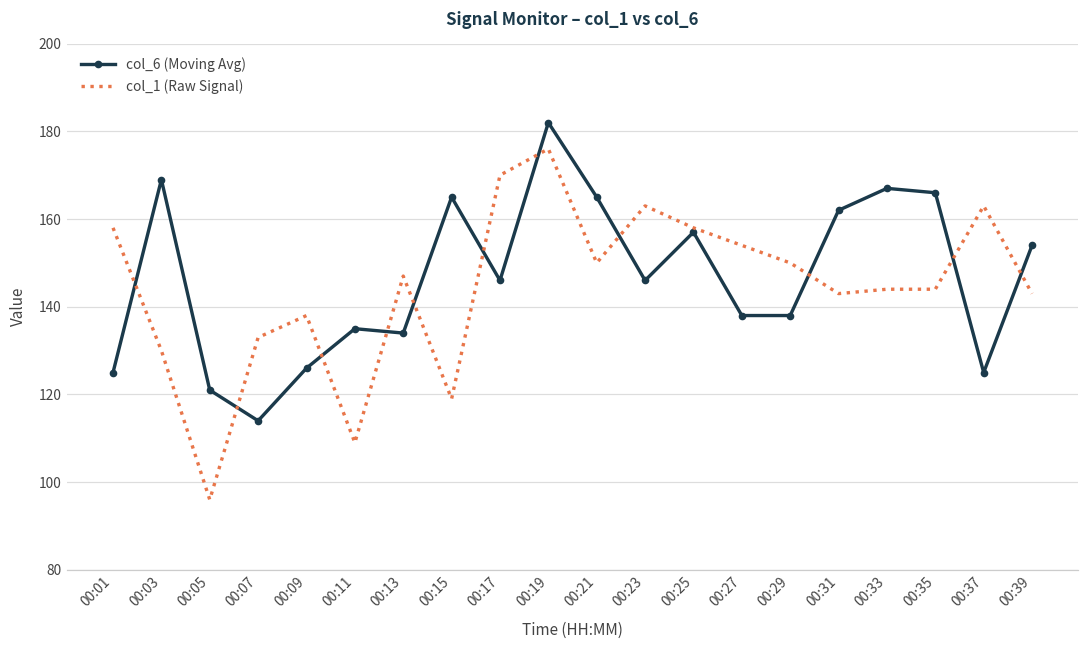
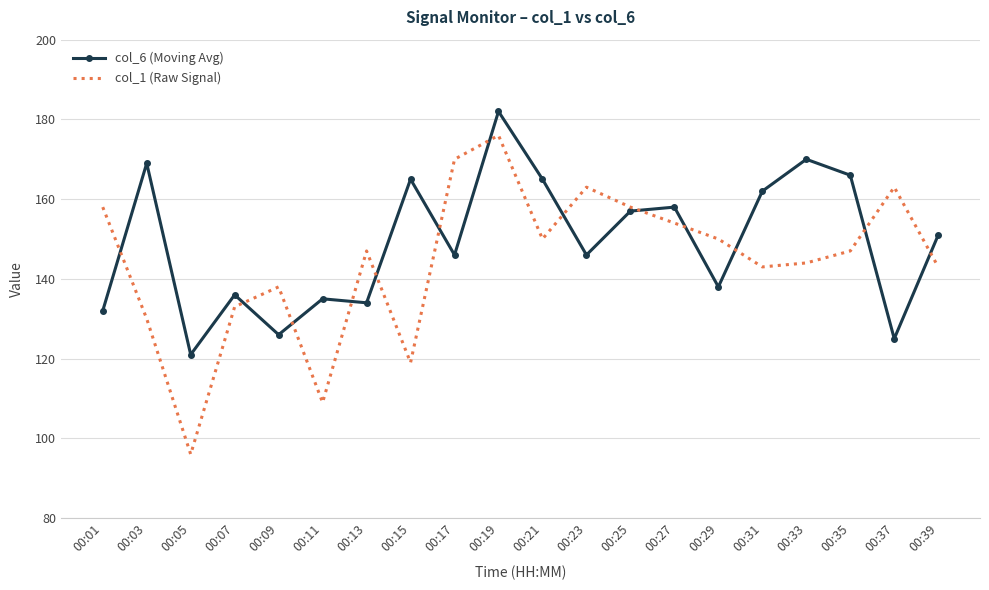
col_6 (Moving Avg), 00:01: 125 -> 132
col_6 (Moving Avg), 00:07: 114 -> 136
col_6 (Moving Avg), 00:27: 138 -> 158
col_6 (Moving Avg), 00:33: 167 -> 170
col_1 (Raw Signal), 00:35: 144 -> 147
col_6 (Moving Avg), 00:39: 154 -> 151
